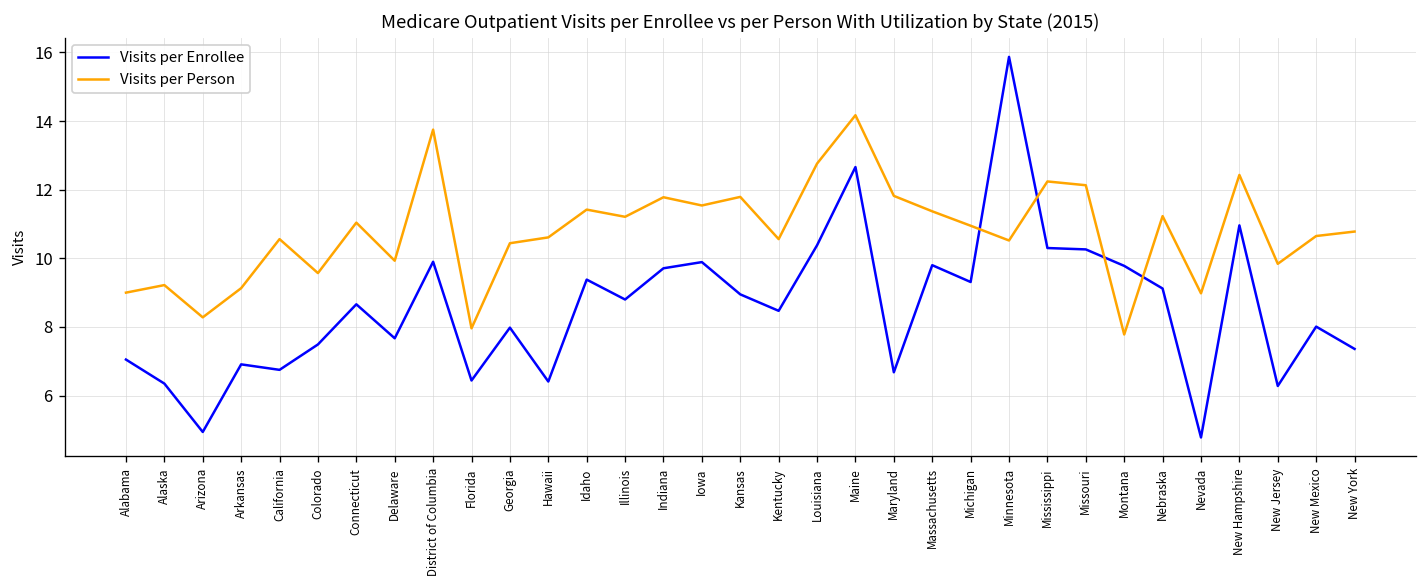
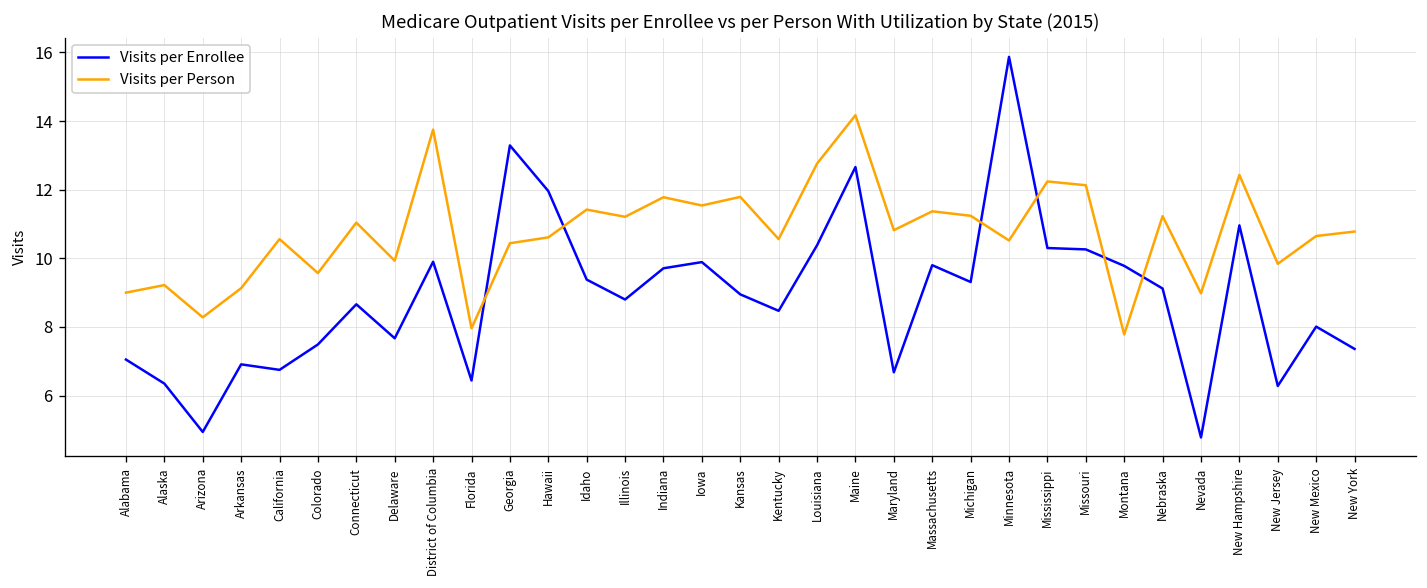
Visits per Enrollee, Georgia: 8.0 -> 13.3
Visits per Enrollee, Hawaii: 6.4 -> 12.0
Visits per Person, Maryland: 11.8 -> 10.8
Visits per Person, Michigan: 11.0 -> 11.2
